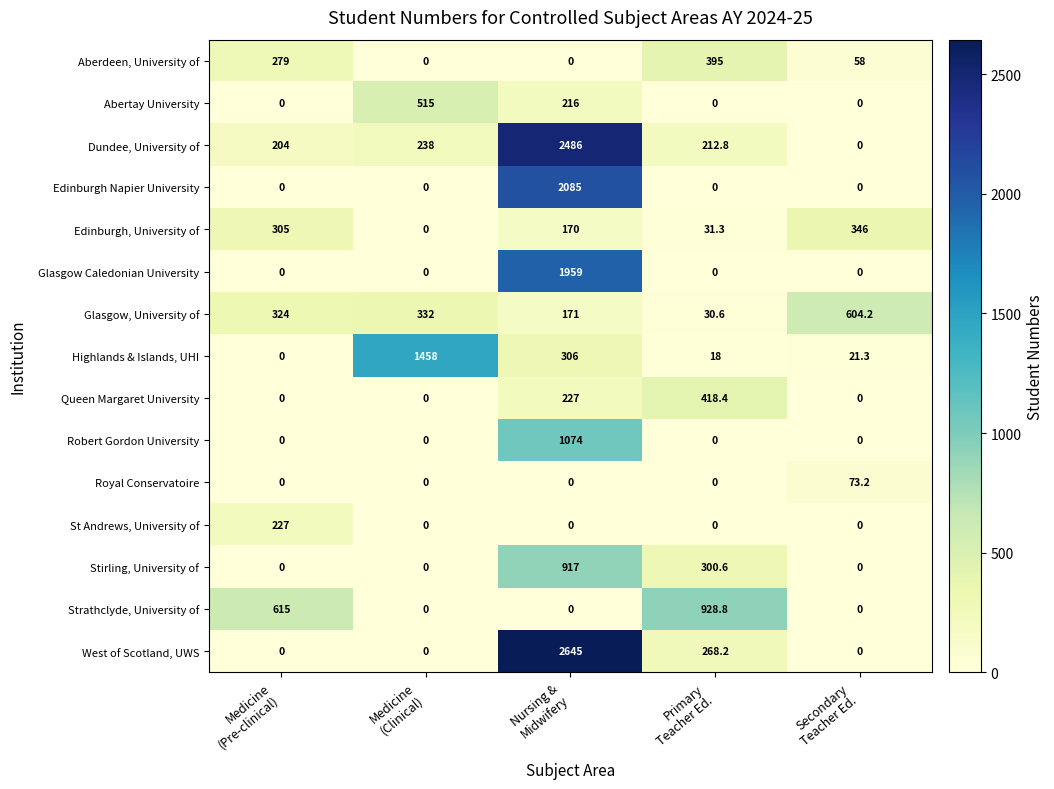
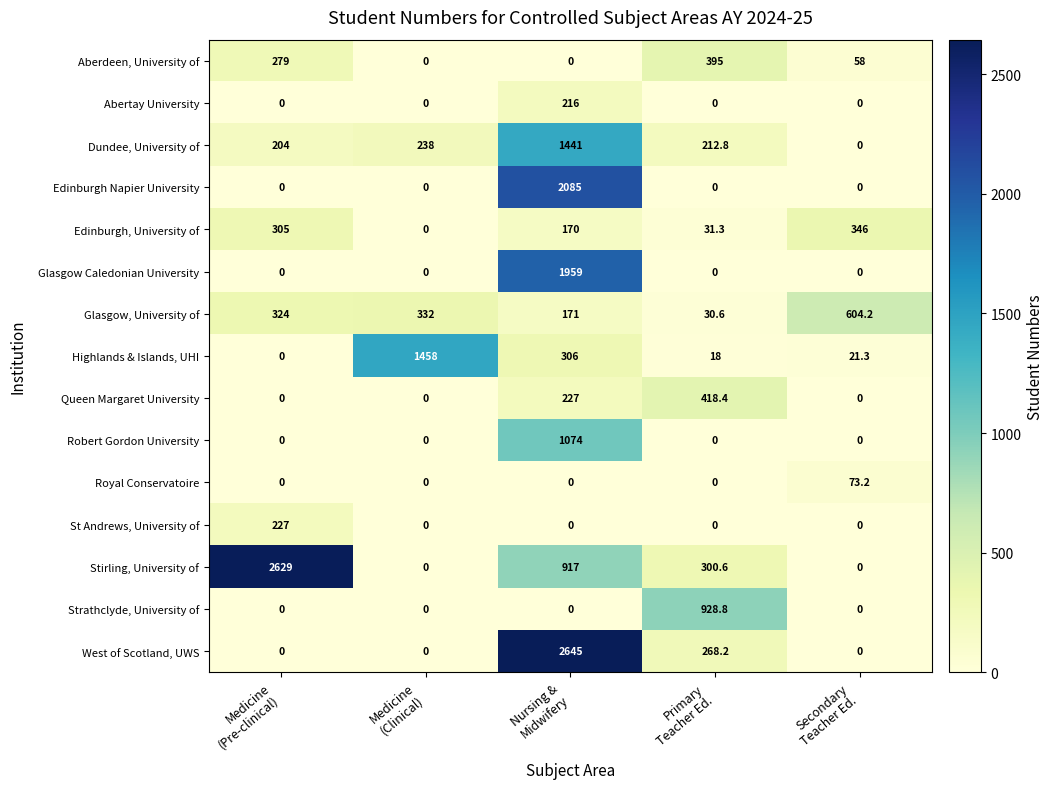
Abertay University, Medicine (Clinical): 515 -> 0
Dundee, University of, Nursing & Midwifery: 2486 -> 1441
Stirling, University of, Medicine (Pre-clinical): 0 -> 2629
Strathclyde, University of, Medicine (Pre-clinical): 615 -> 0
